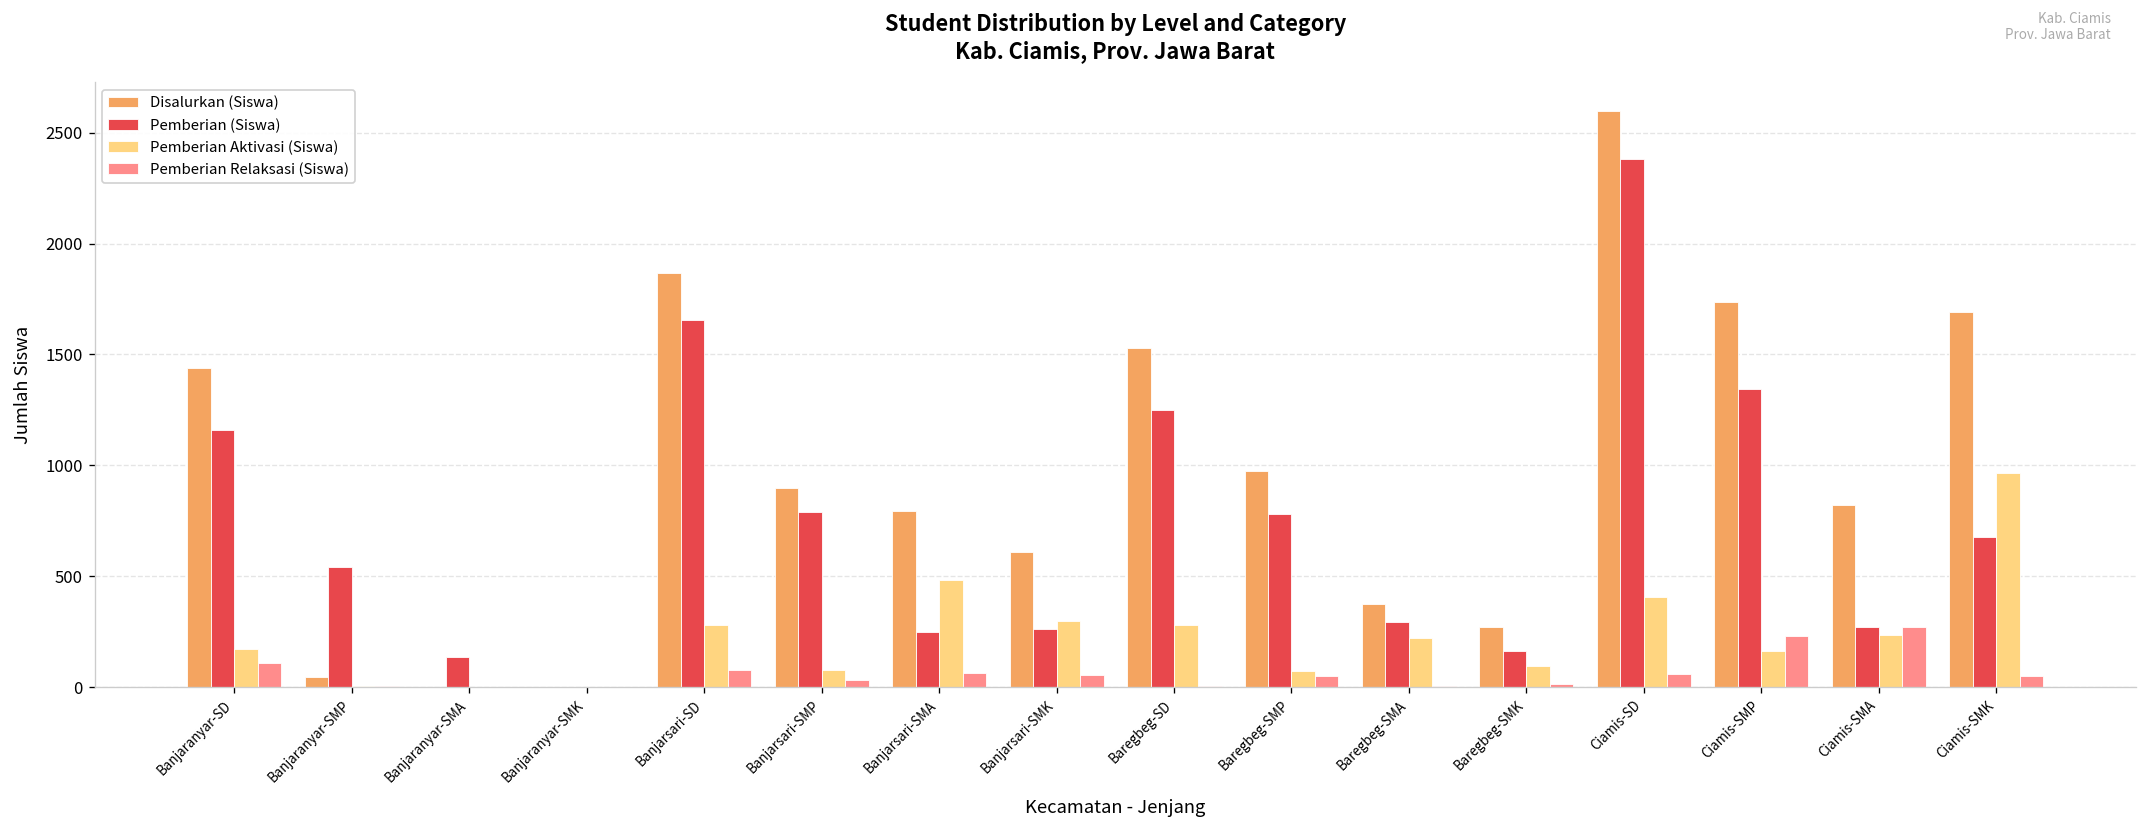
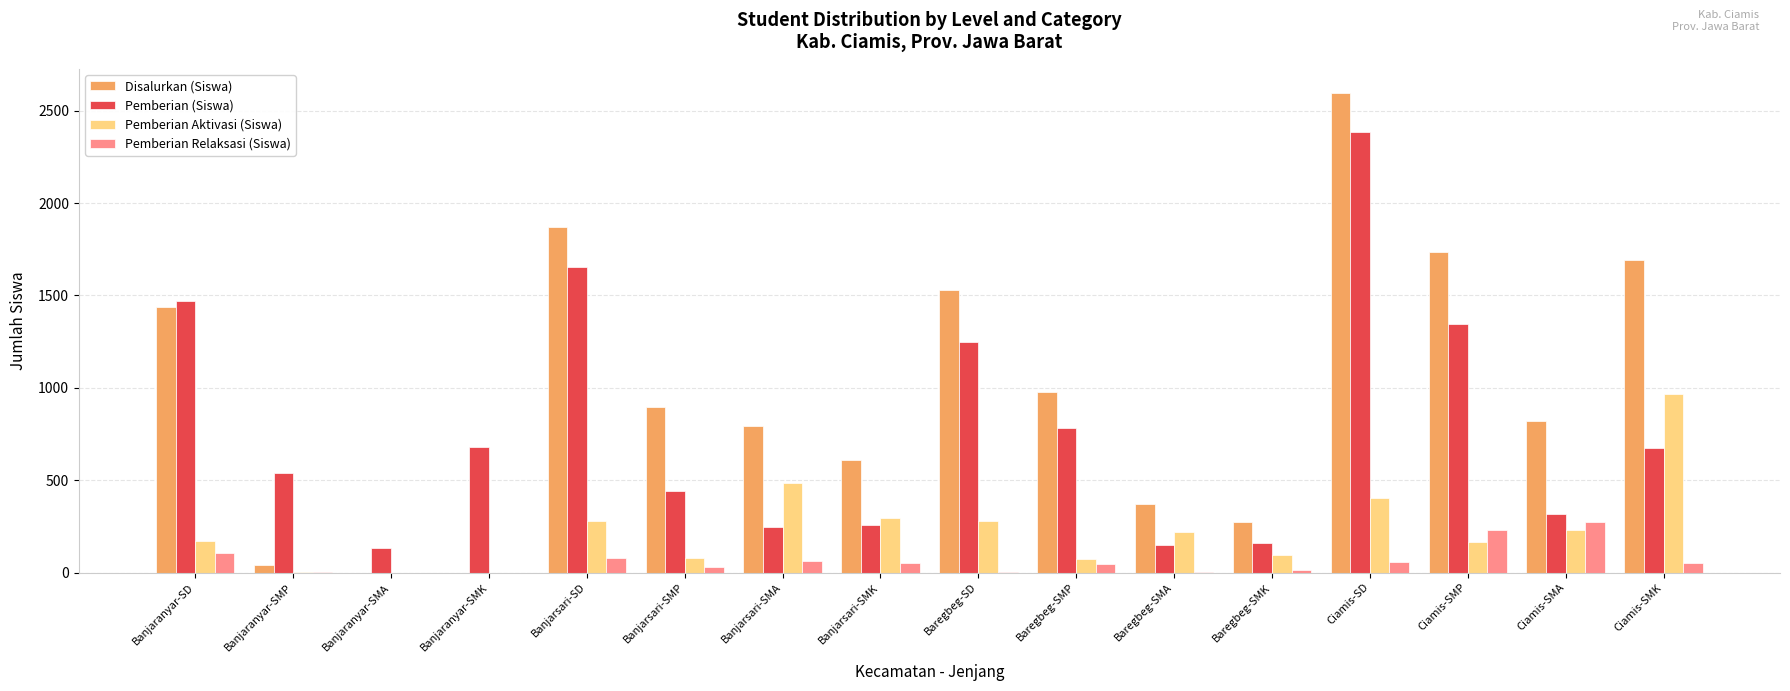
Pemberian (Siswa), Banjaranyar-SD: 1160 -> 1470
Pemberian (Siswa), Banjaranyar-SMK: 0 -> 680
Pemberian (Siswa), Banjarsari-SMP: 790 -> 440
Pemberian (Siswa), Baregbeg-SMA: 290 -> 150
Pemberian (Siswa), Ciamis-SMA: 270 -> 320
